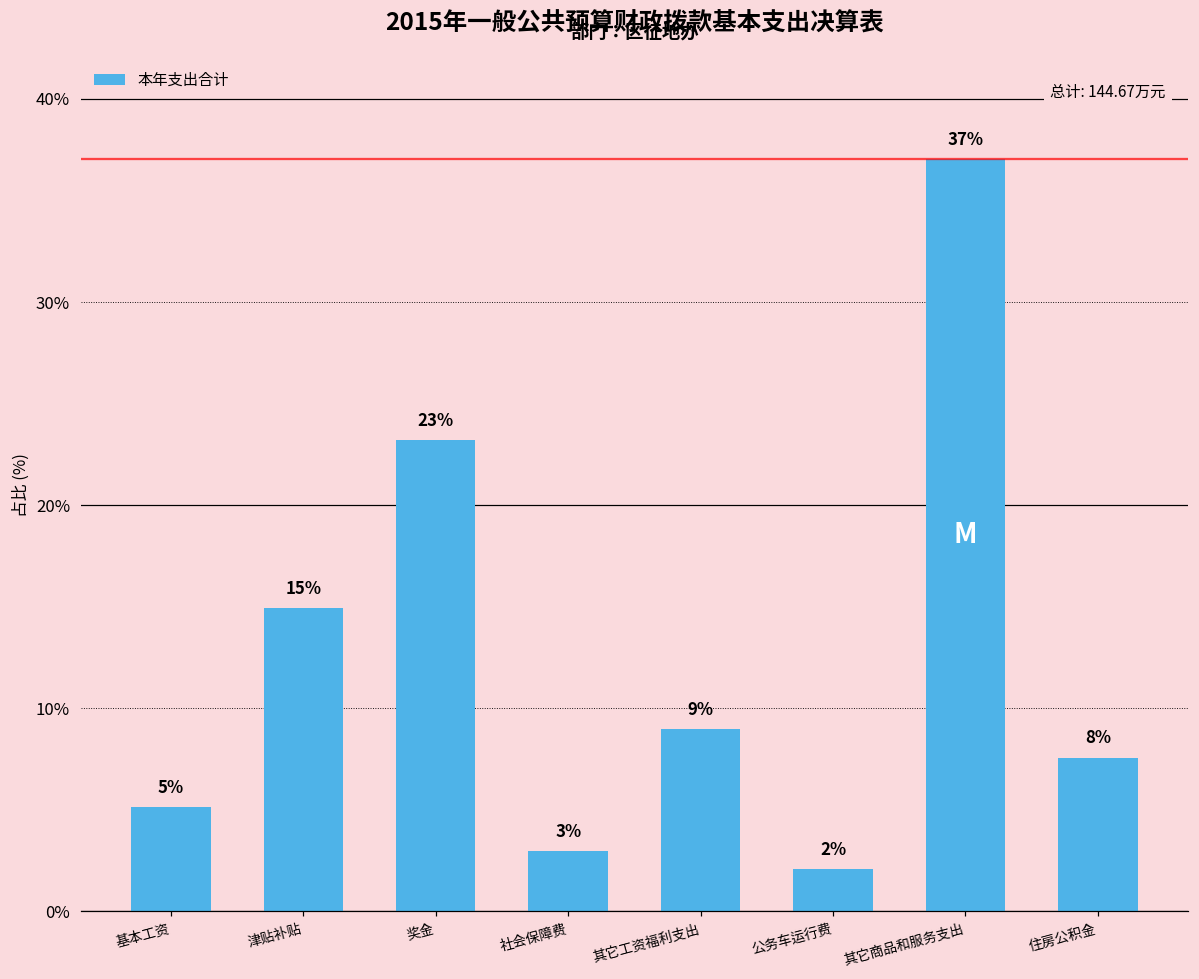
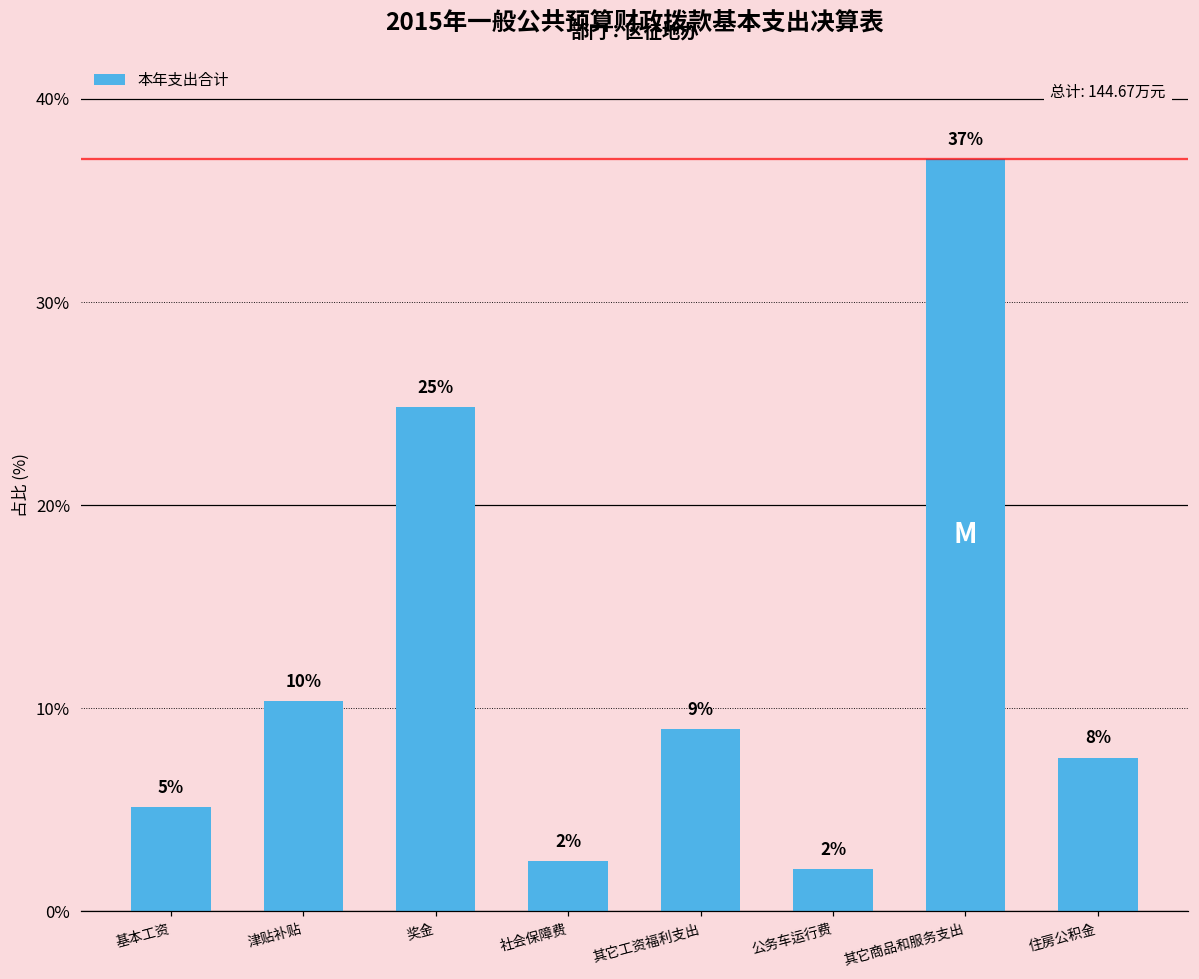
津贴补贴: 15% -> 10%
奖金: 23% -> 25%
社会保障费: 3% -> 2%
